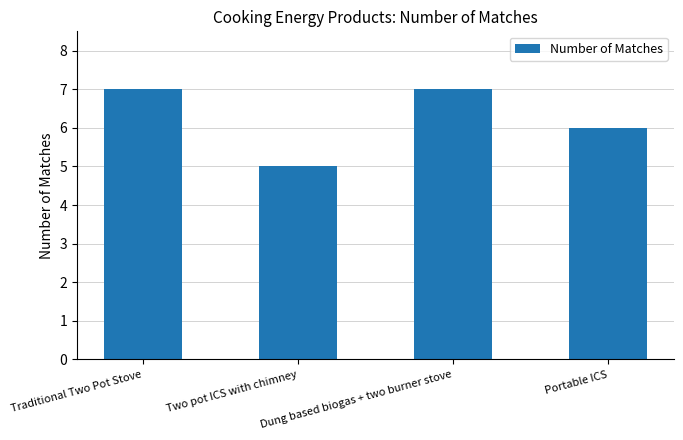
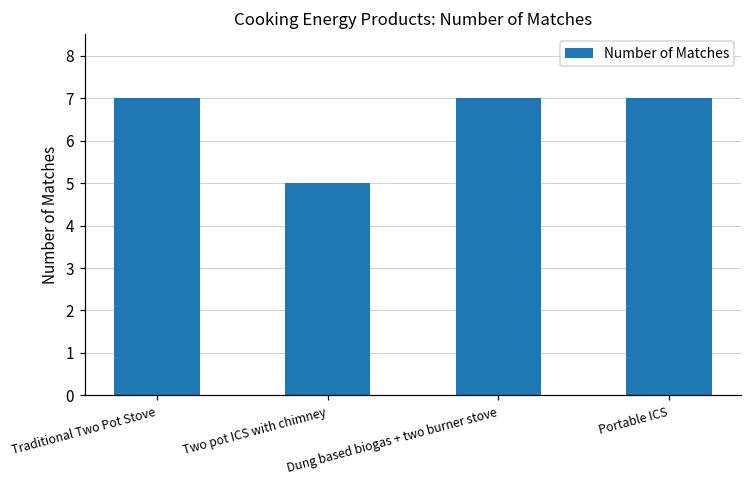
Portable ICS: 6 -> 7
